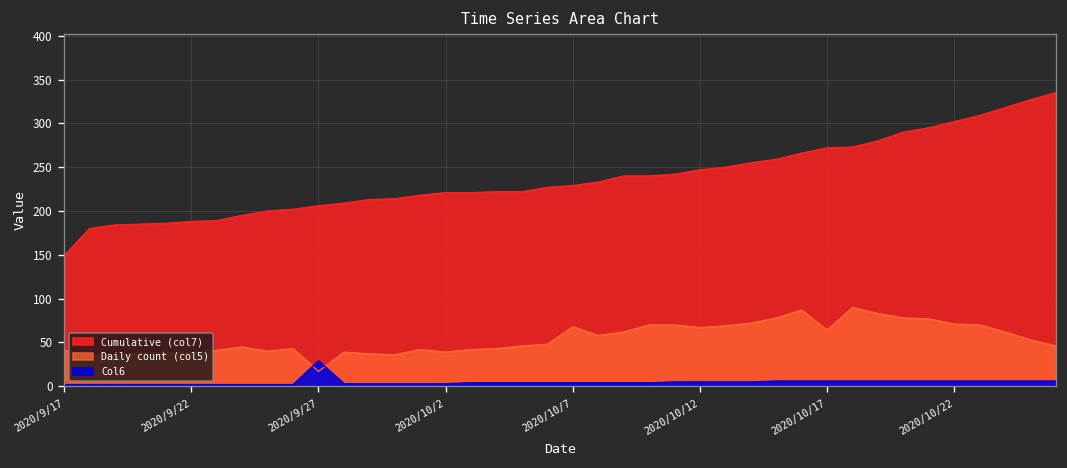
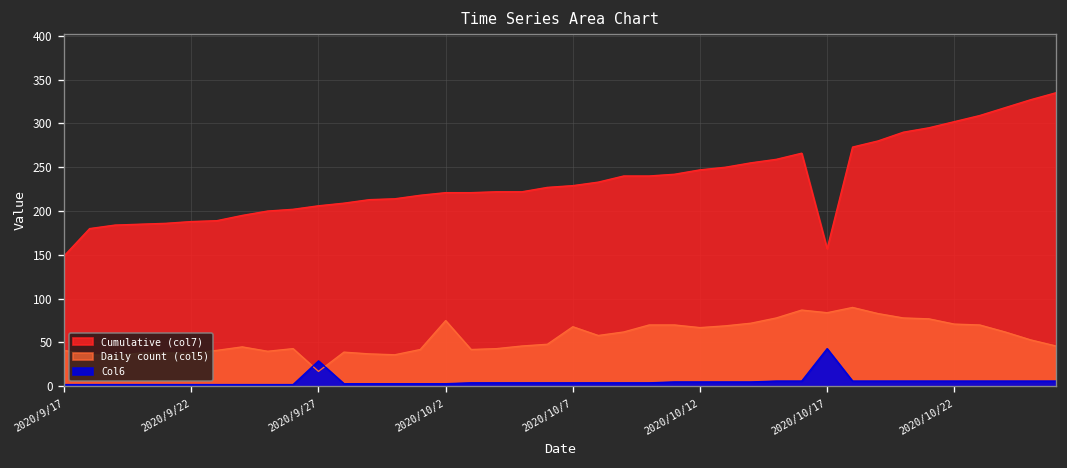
Daily count (col5), 2020/10/2: 40 -> 80
Cumulative (col7), 2020/10/17: 270 -> 160
Daily count (col5), 2020/10/17: 60 -> 80
Col6, 2020/10/17: 10 -> 40
